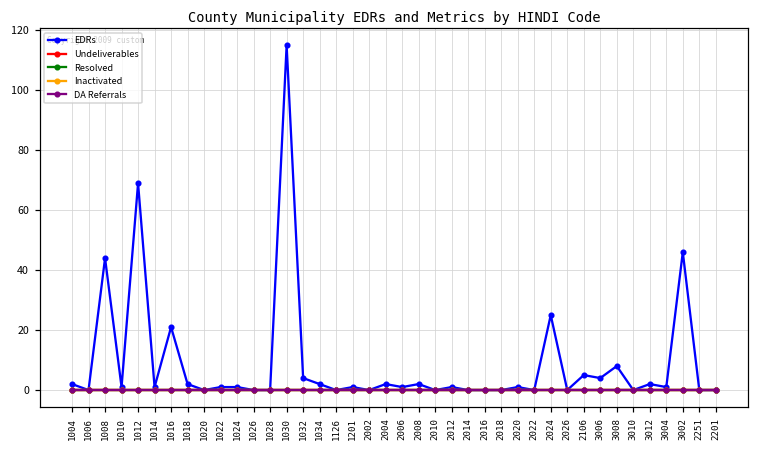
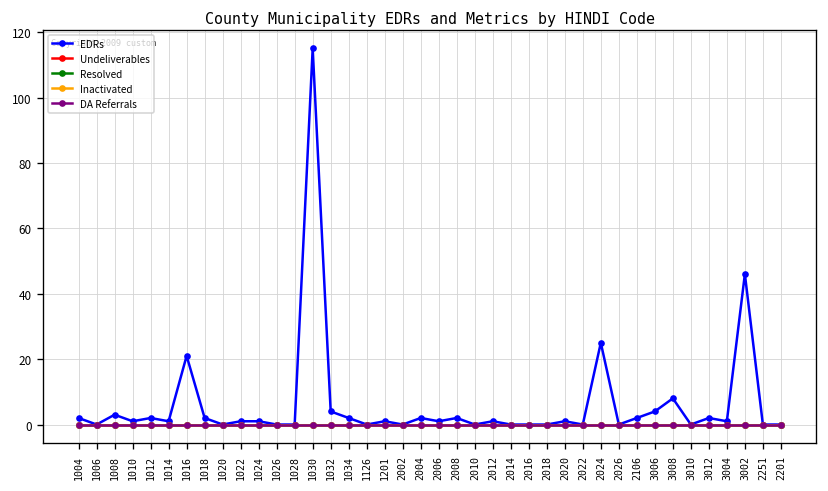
EDRs, 1008: 44 -> 3
EDRs, 1012: 69 -> 2
EDRs, 2106: 5 -> 2
